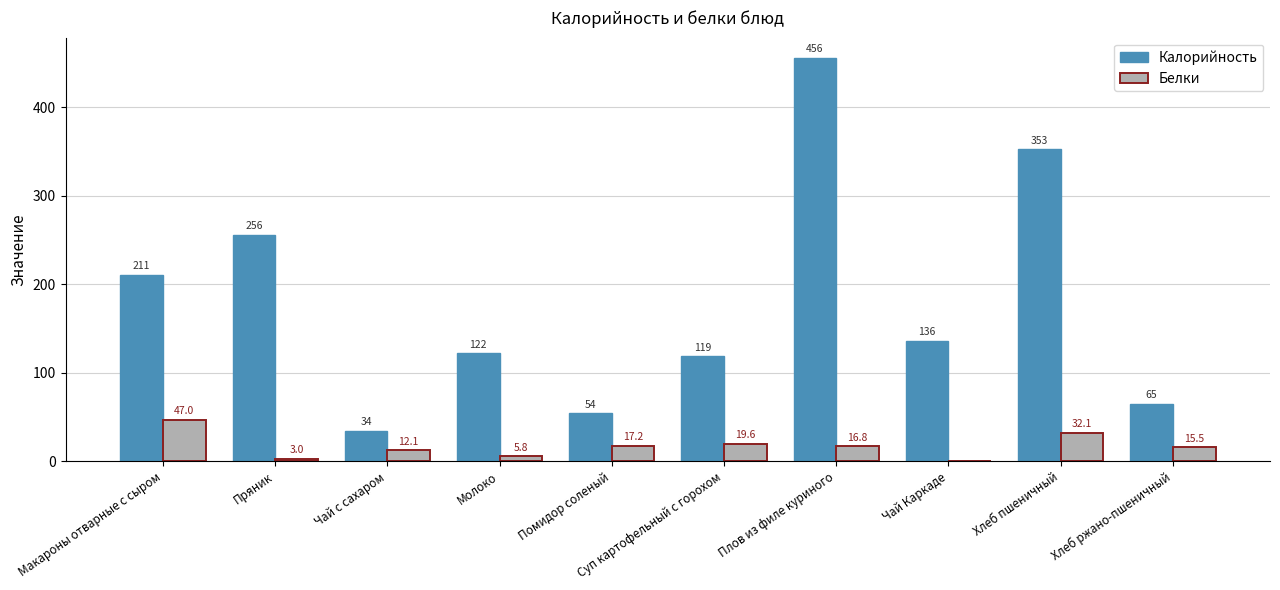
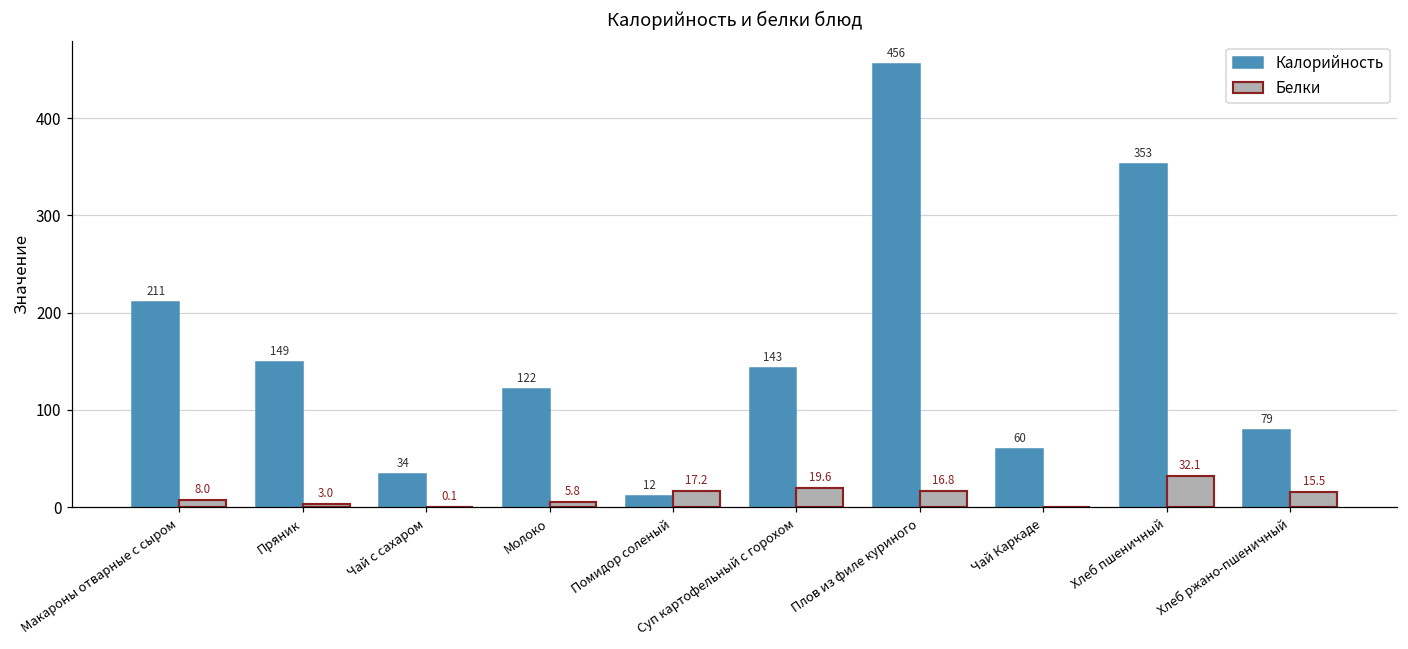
Белки, Макароны отварные с сыром: 47.0 -> 8.0
Калорийность, Пряник: 256 -> 149
Белки, Чай с сахаром: 12.1 -> 0.1
Калорийность, Помидор соленый: 54 -> 12
Калорийность, Суп картофельный с горохом: 119 -> 143
Калорийность, Чай Каркаде: 136 -> 60
Калорийность, Хлеб ржано-пшеничный: 65 -> 79
